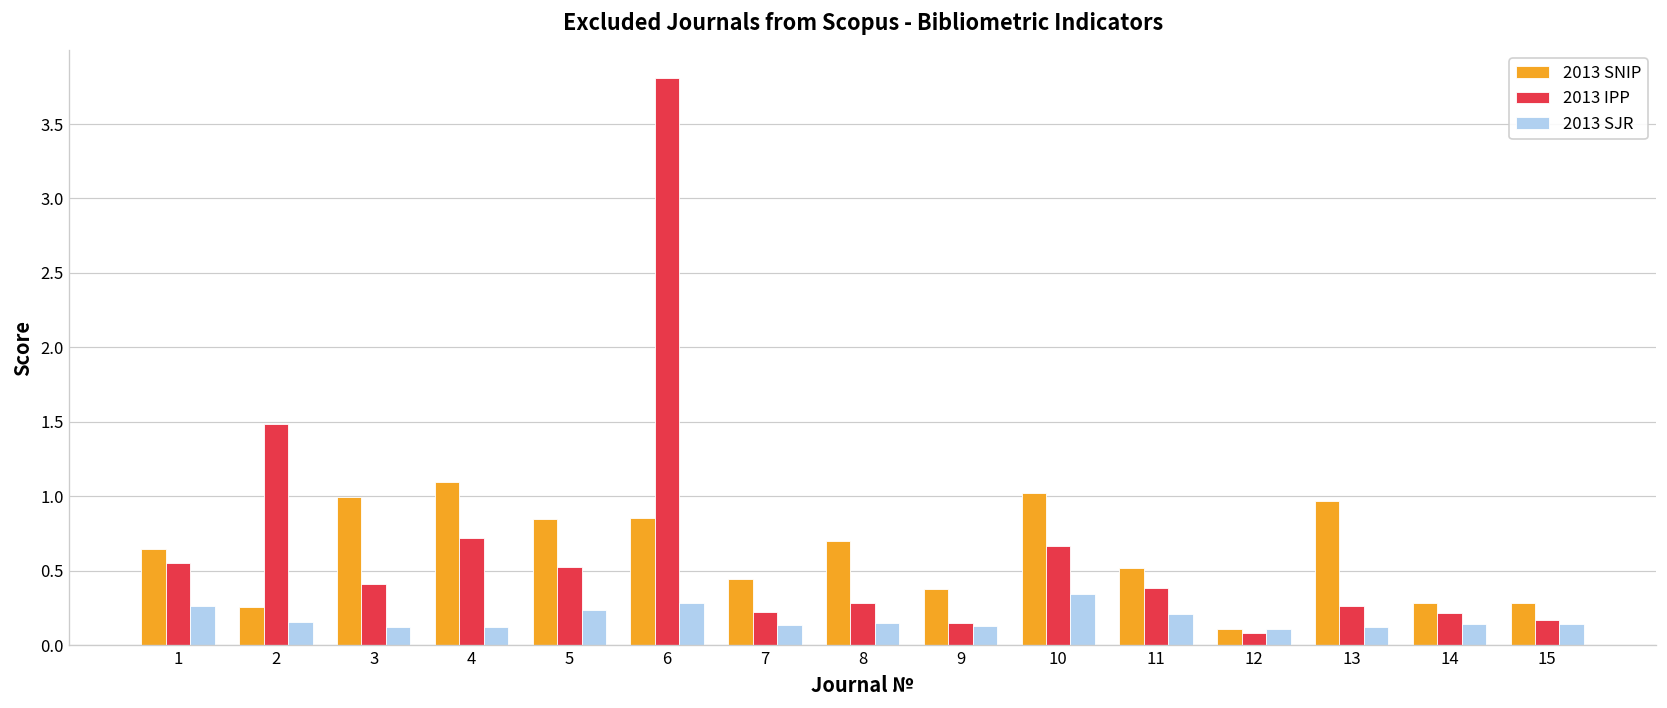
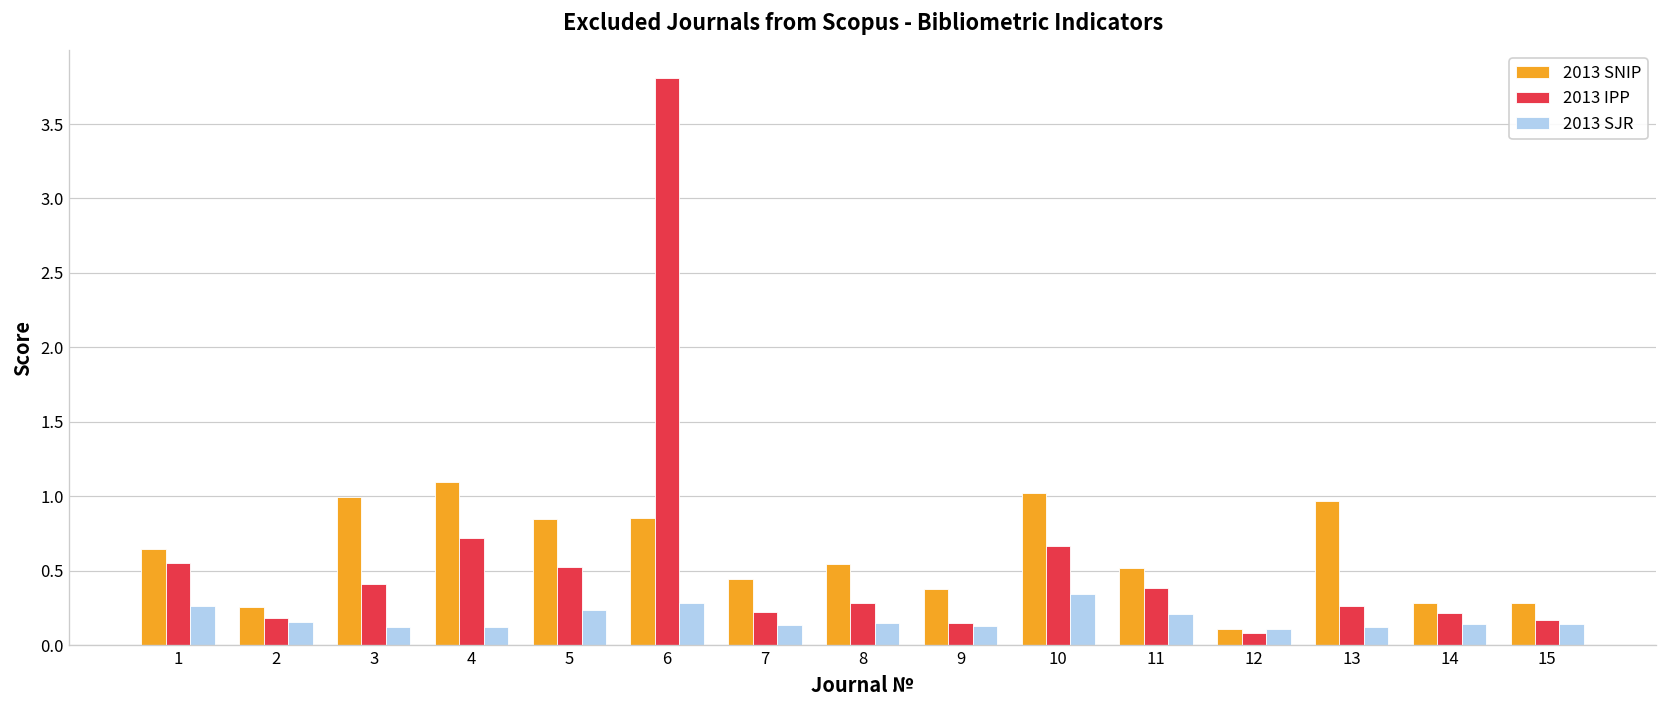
2013 IPP, 2: 1.48 -> 0.18
2013 SNIP, 8: 0.70 -> 0.54
